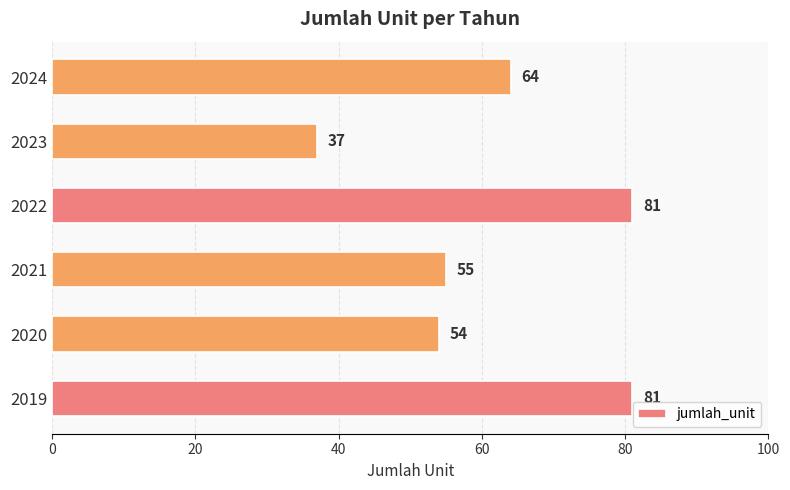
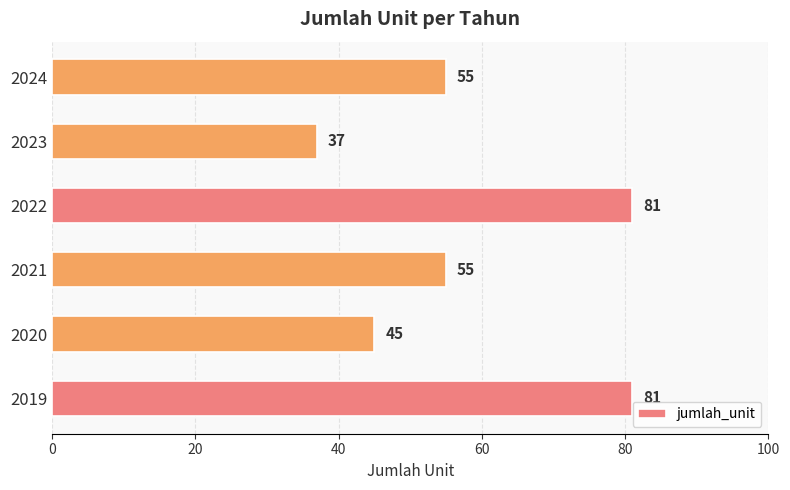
2024: 64 -> 55
2020: 54 -> 45
